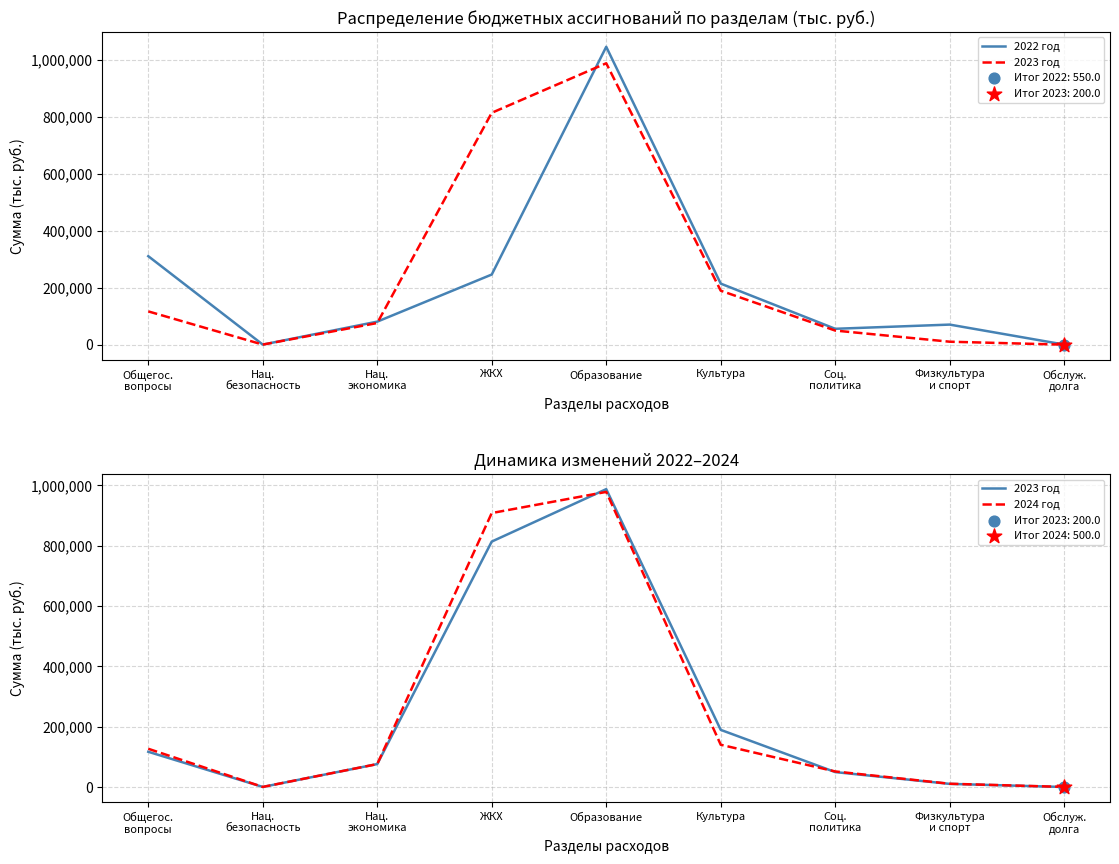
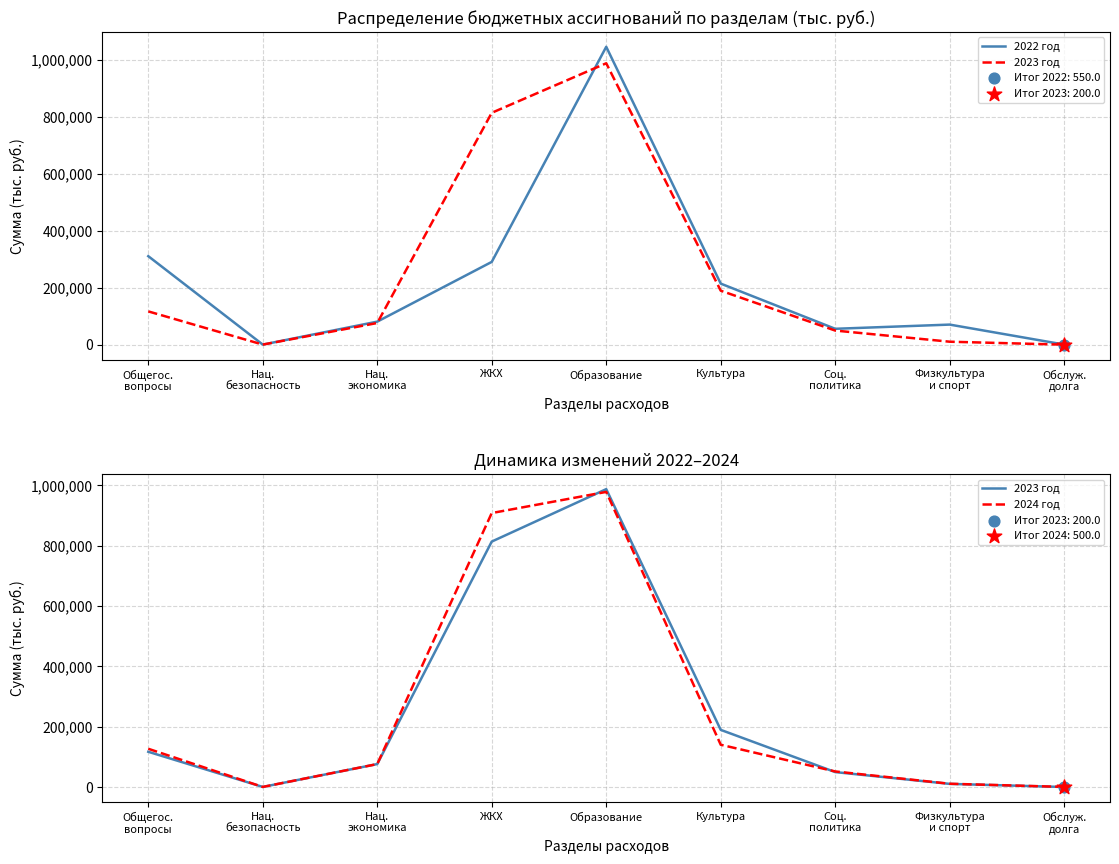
Распределение бюджетных ассигнований по разделам (тыс. руб.), 2022 год, ЖКХ: 250,000 -> 290,000
